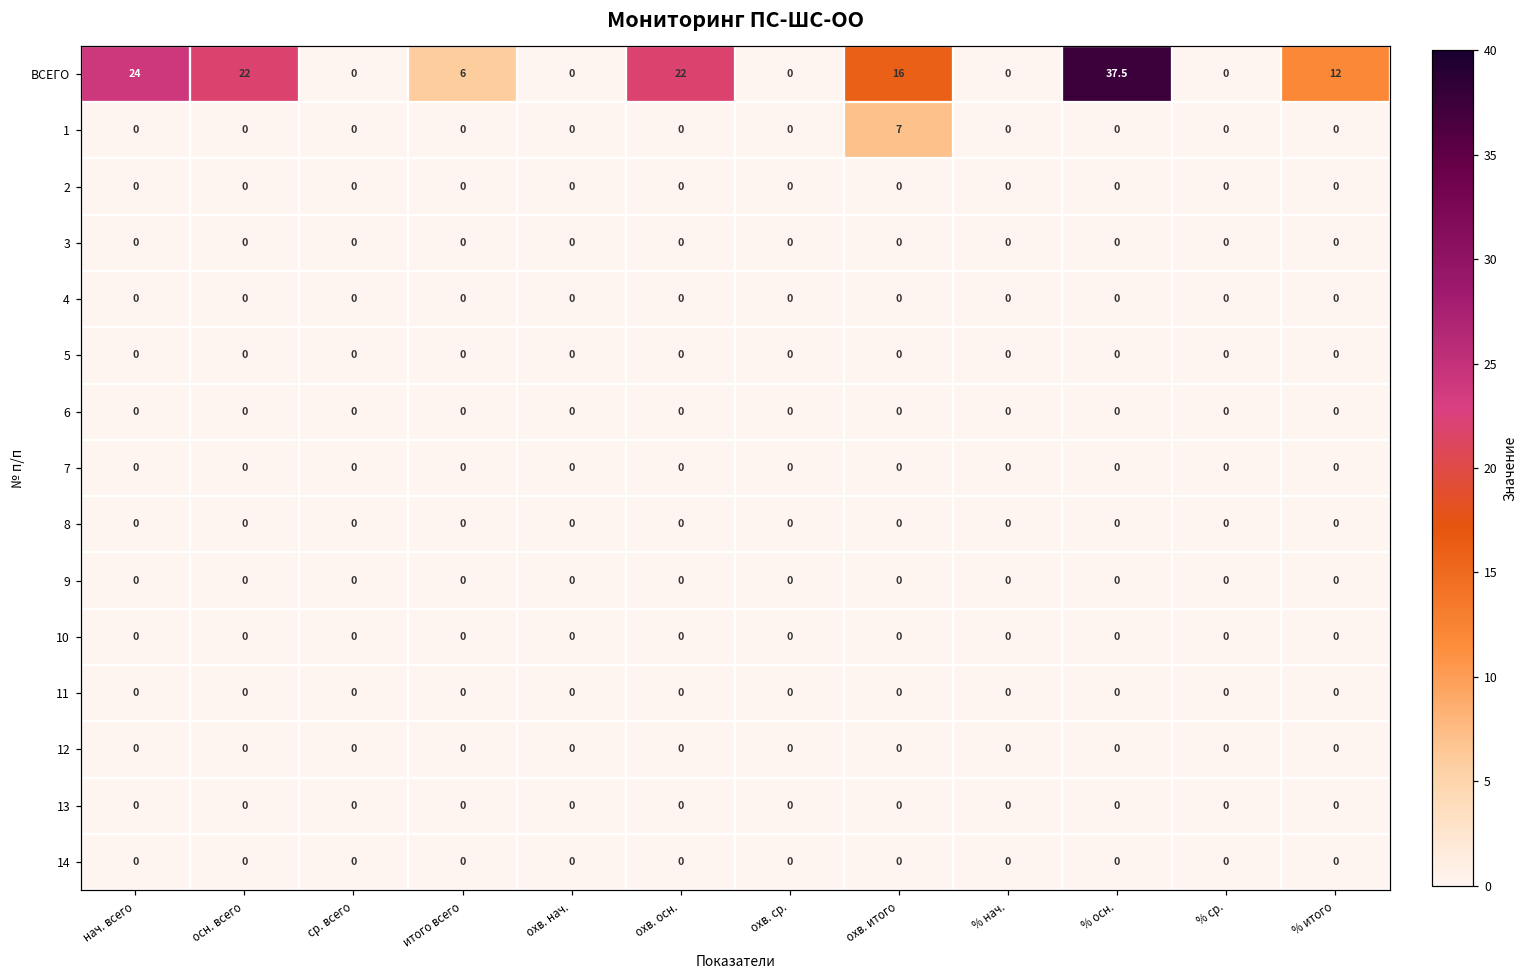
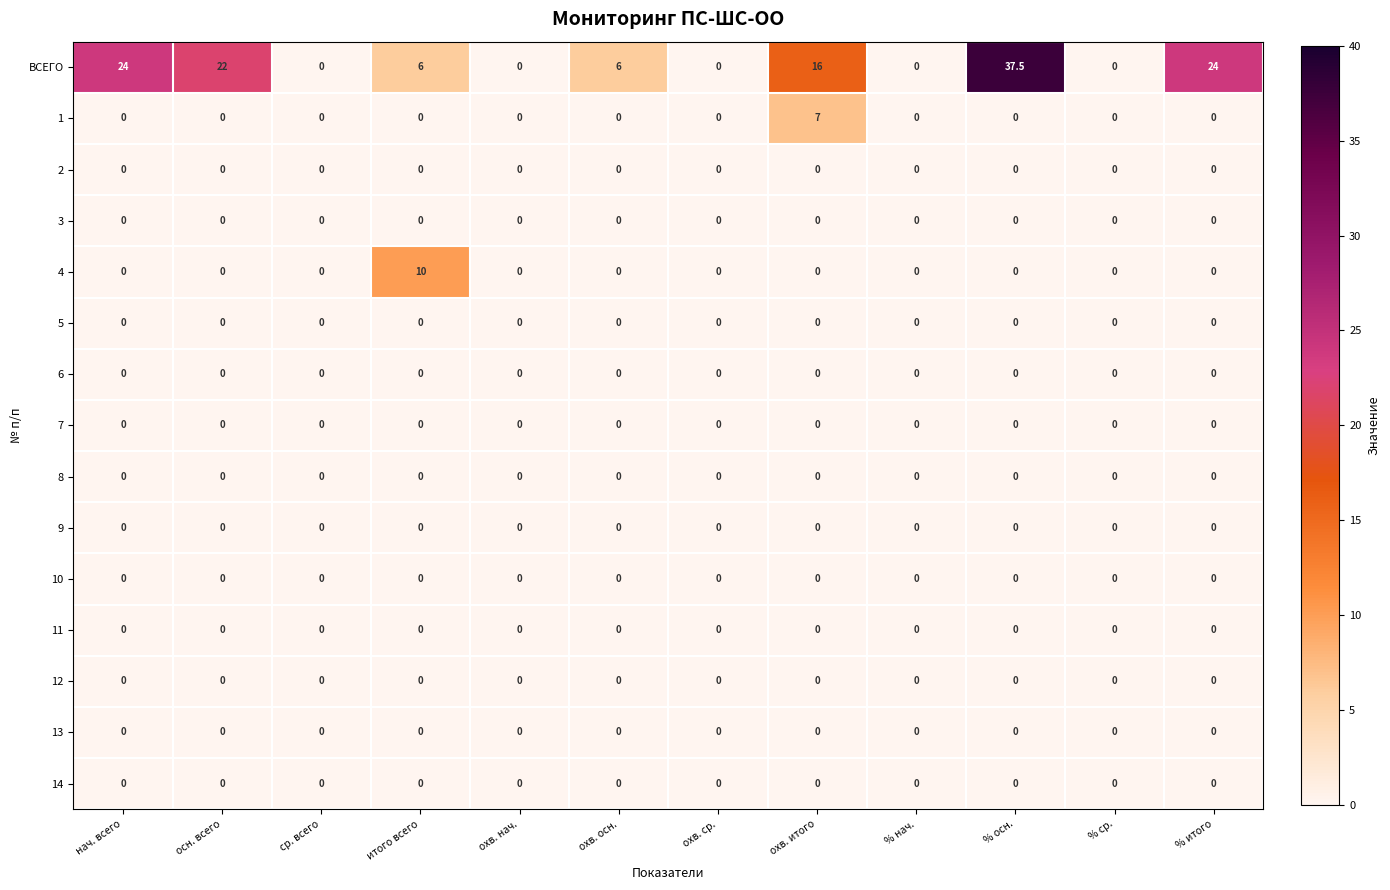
ВСЕГО, охв. осн.: 22 -> 6
ВСЕГО, % итого: 12 -> 24
4, итого всего: 0 -> 10
